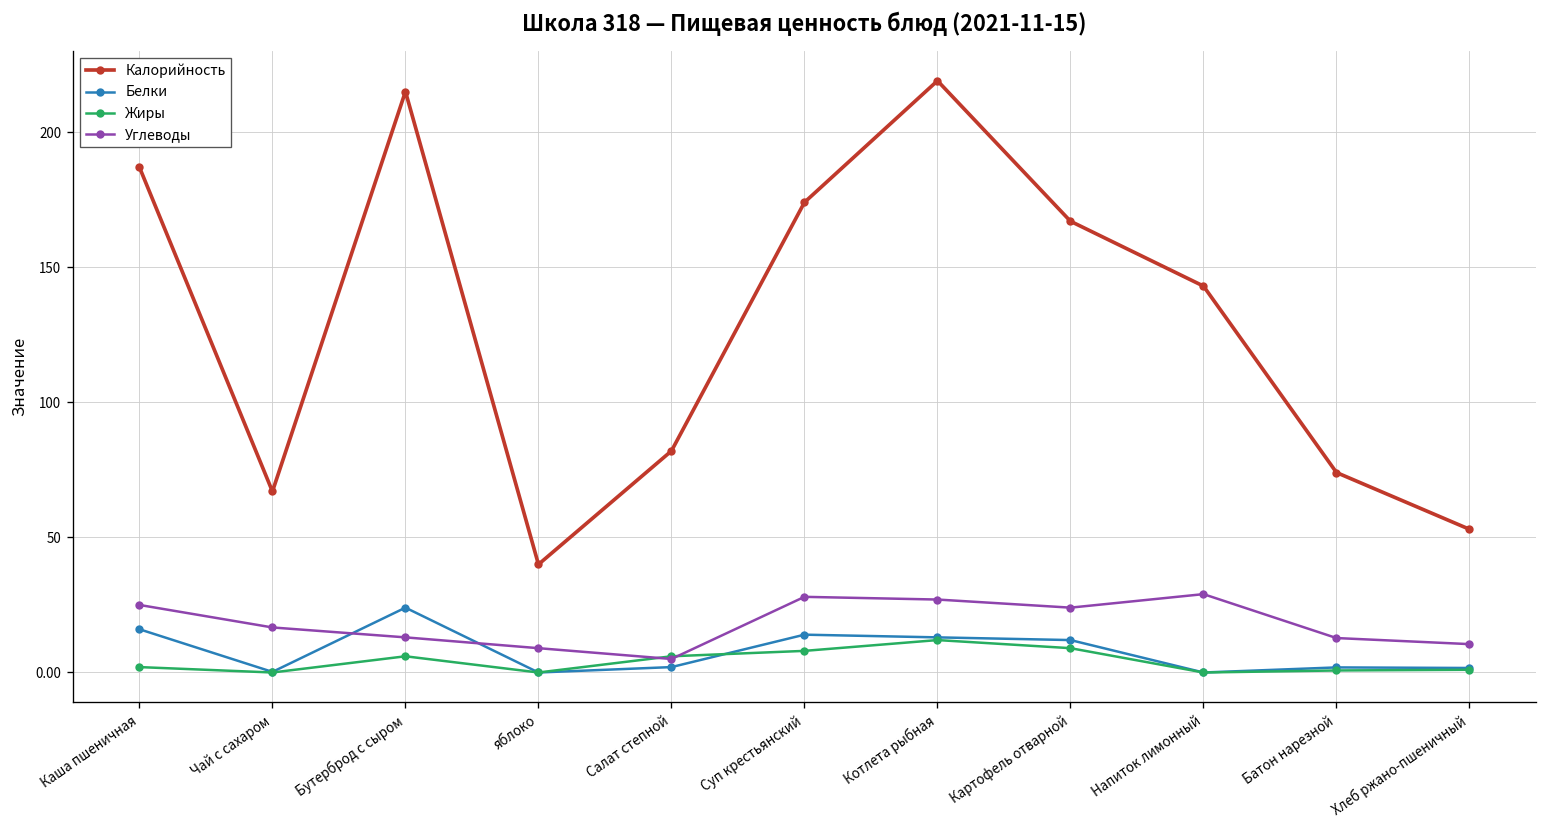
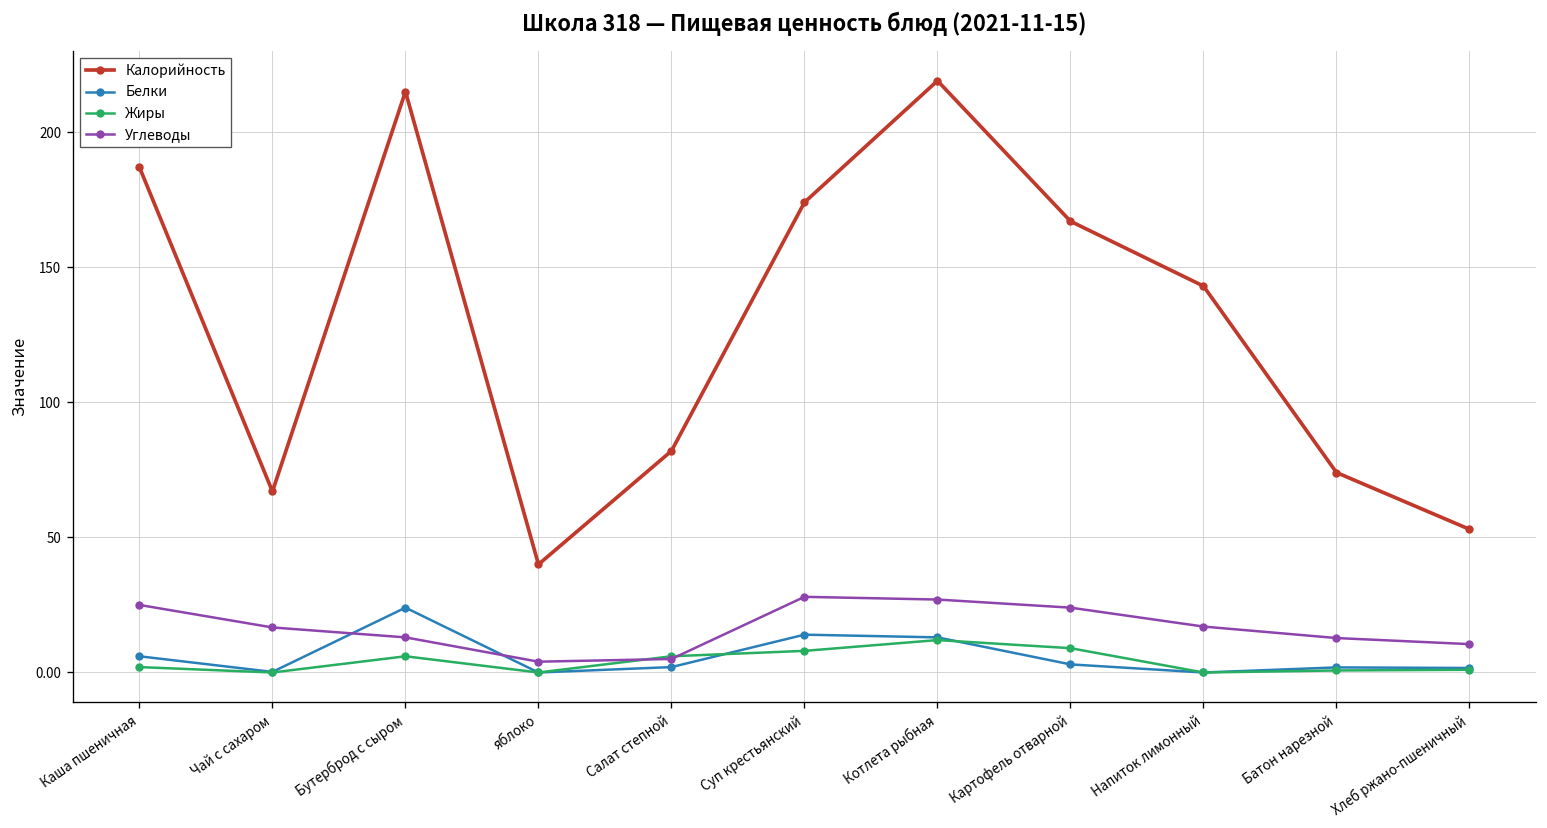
Белки, Каша пшеничная: 16 -> 6
Углеводы, яблоко: 9 -> 4
Белки, Картофель отварной: 12 -> 3
Углеводы, Напиток лимонный: 29 -> 17
